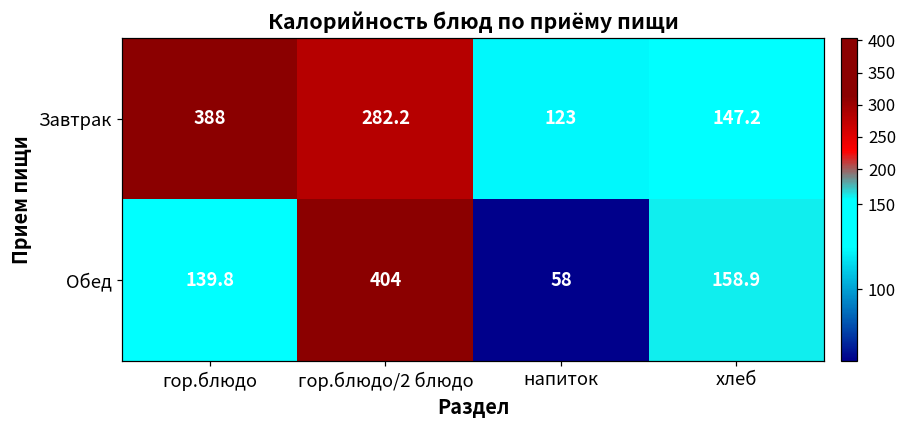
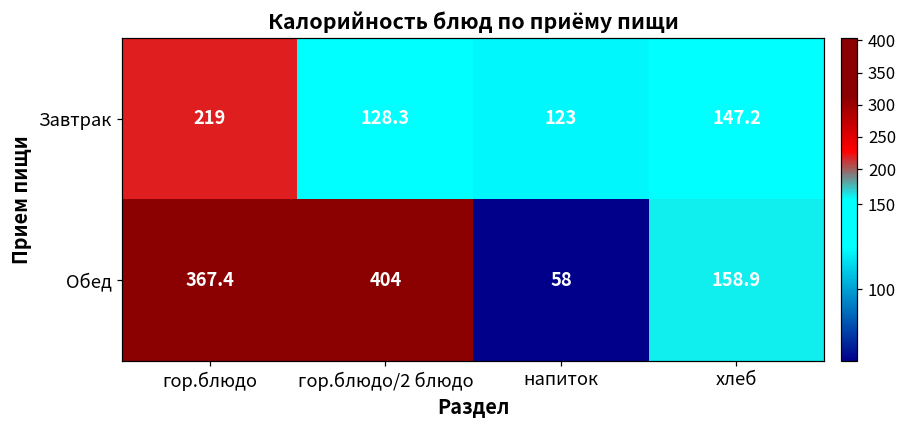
Завтрак, гор.блюдо: 388 -> 219
Завтрак, гор.блюдо/2 блюдо: 282.2 -> 128.3
Обед, гор.блюдо: 139.8 -> 367.4
